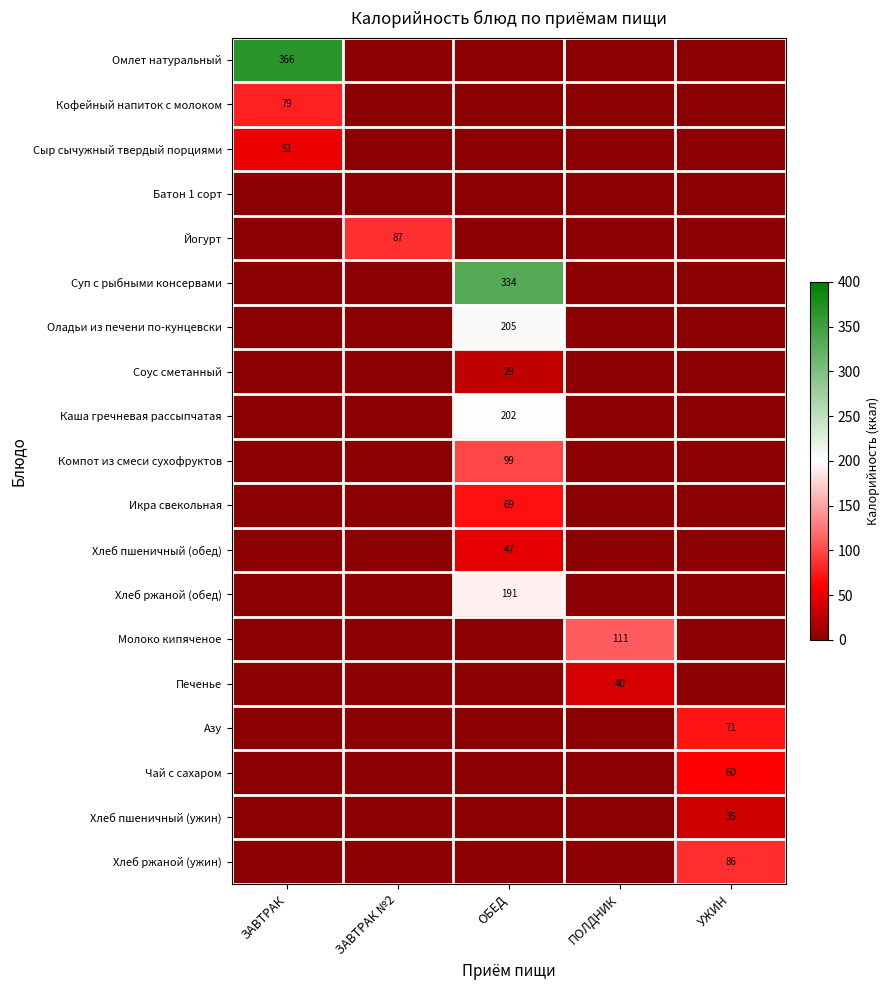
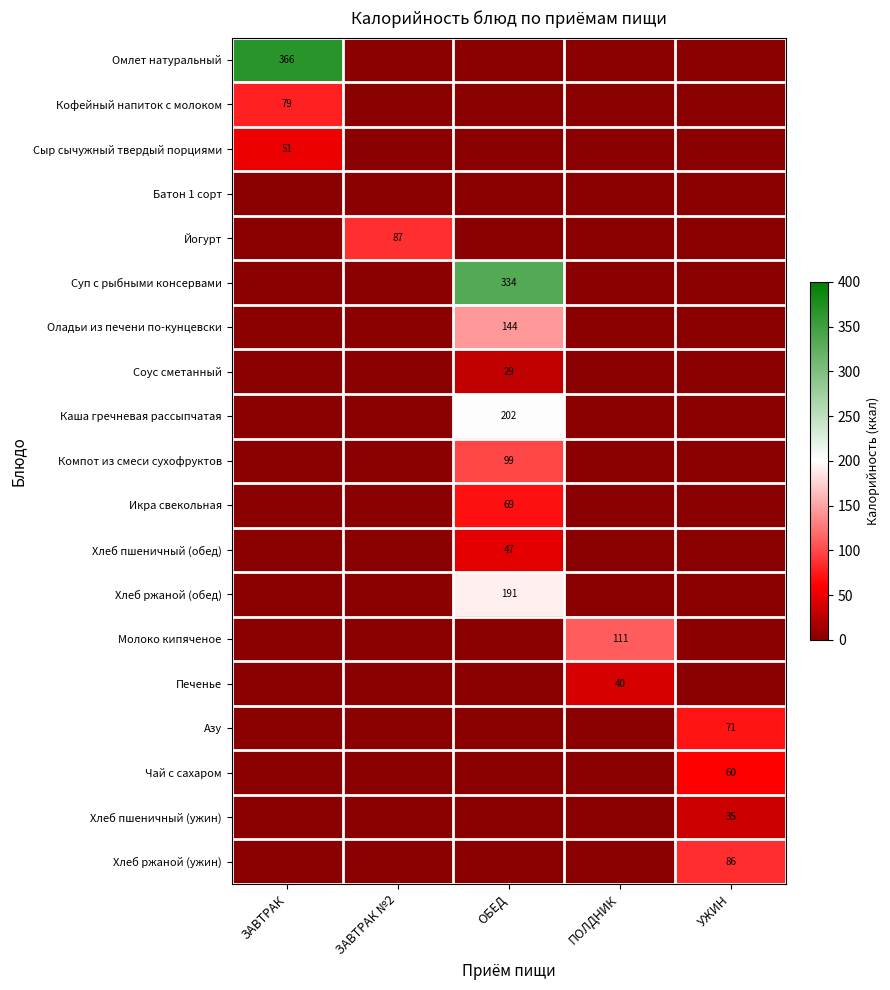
Оладьи из печени по-кунцевски, ОБЕД: 205 -> 144
